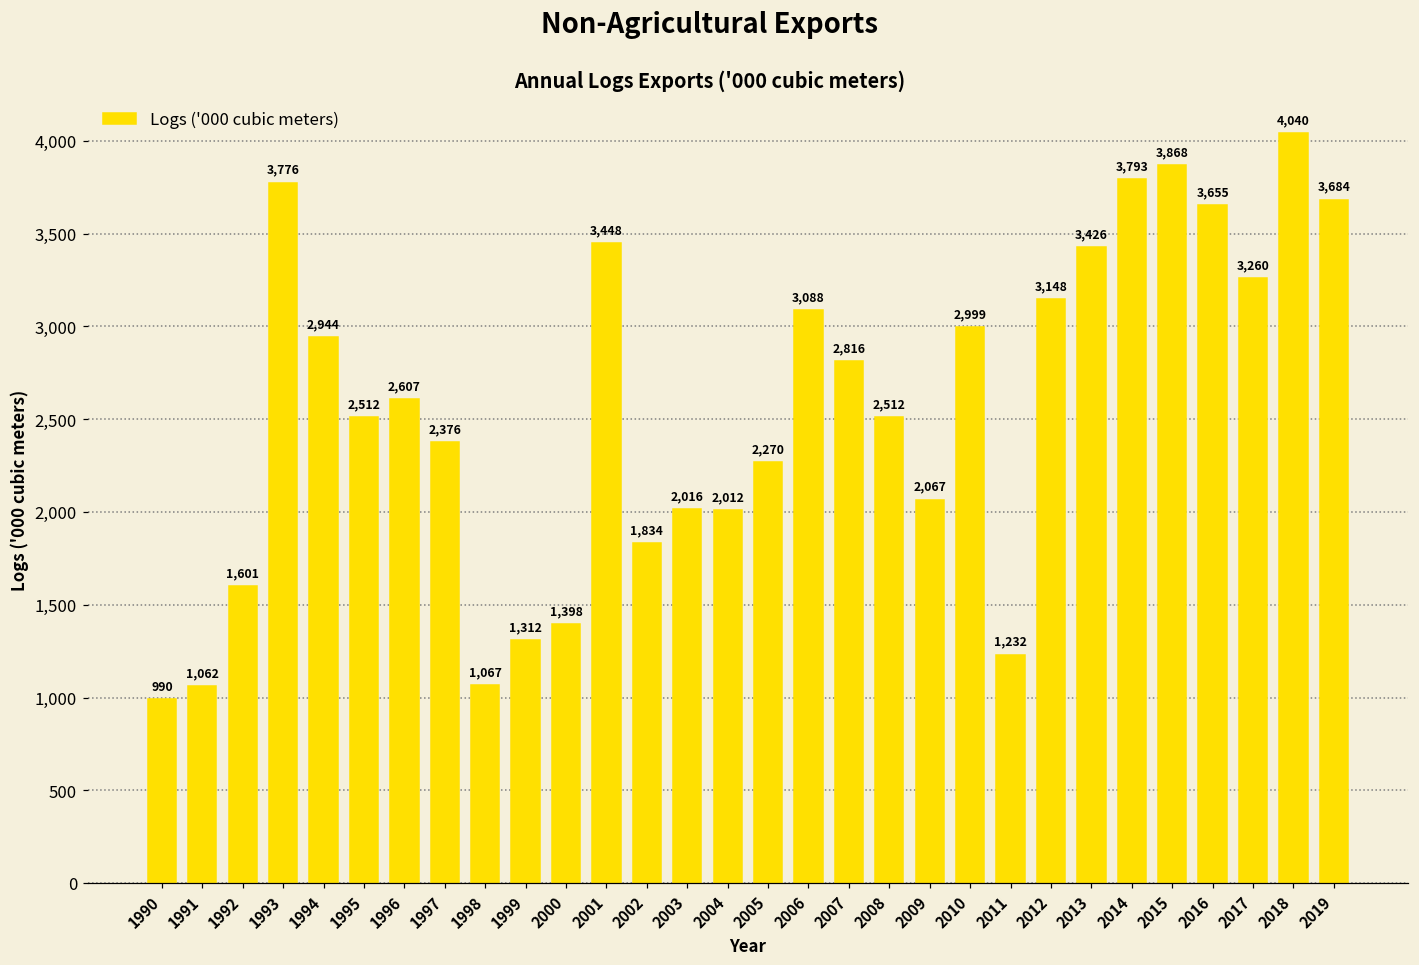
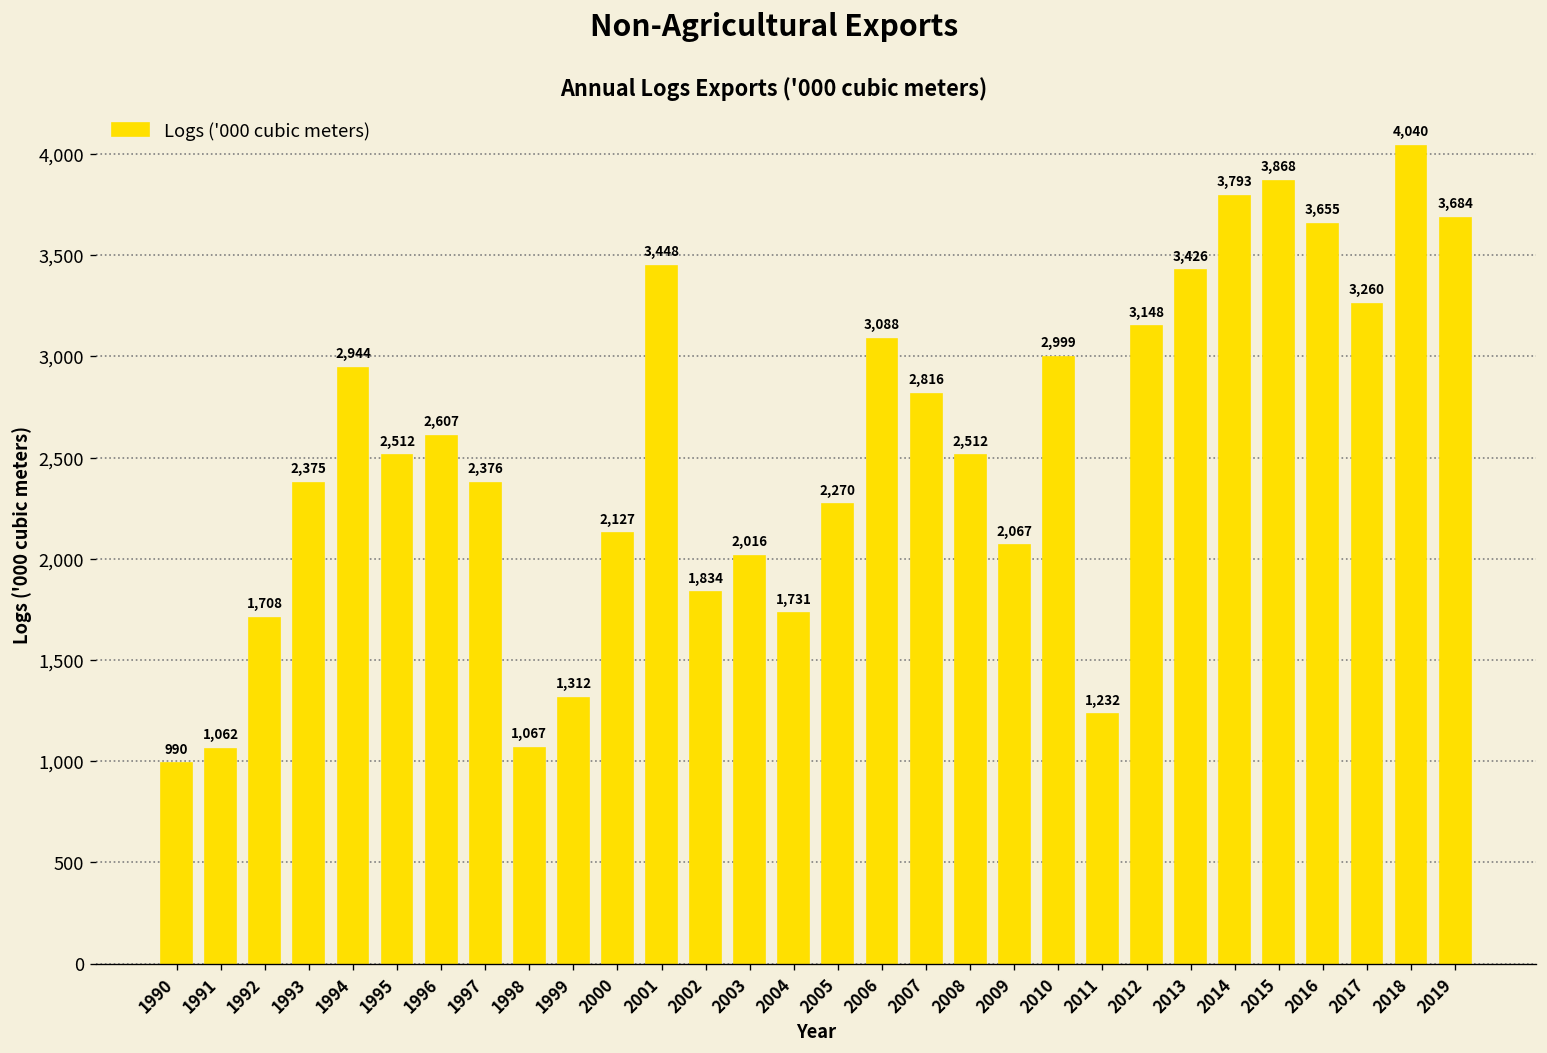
1992: 1,601 -> 1,708
1993: 3,776 -> 2,375
2000: 1,398 -> 2,127
2004: 2,012 -> 1,731
